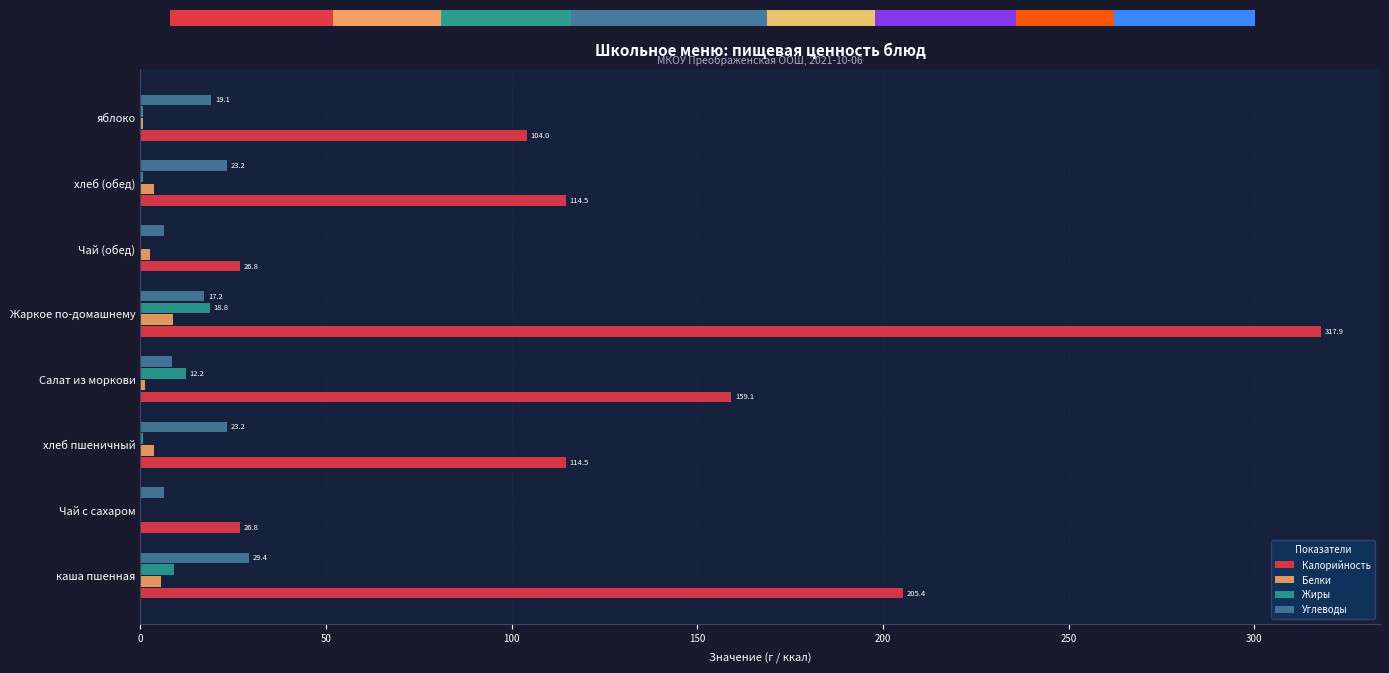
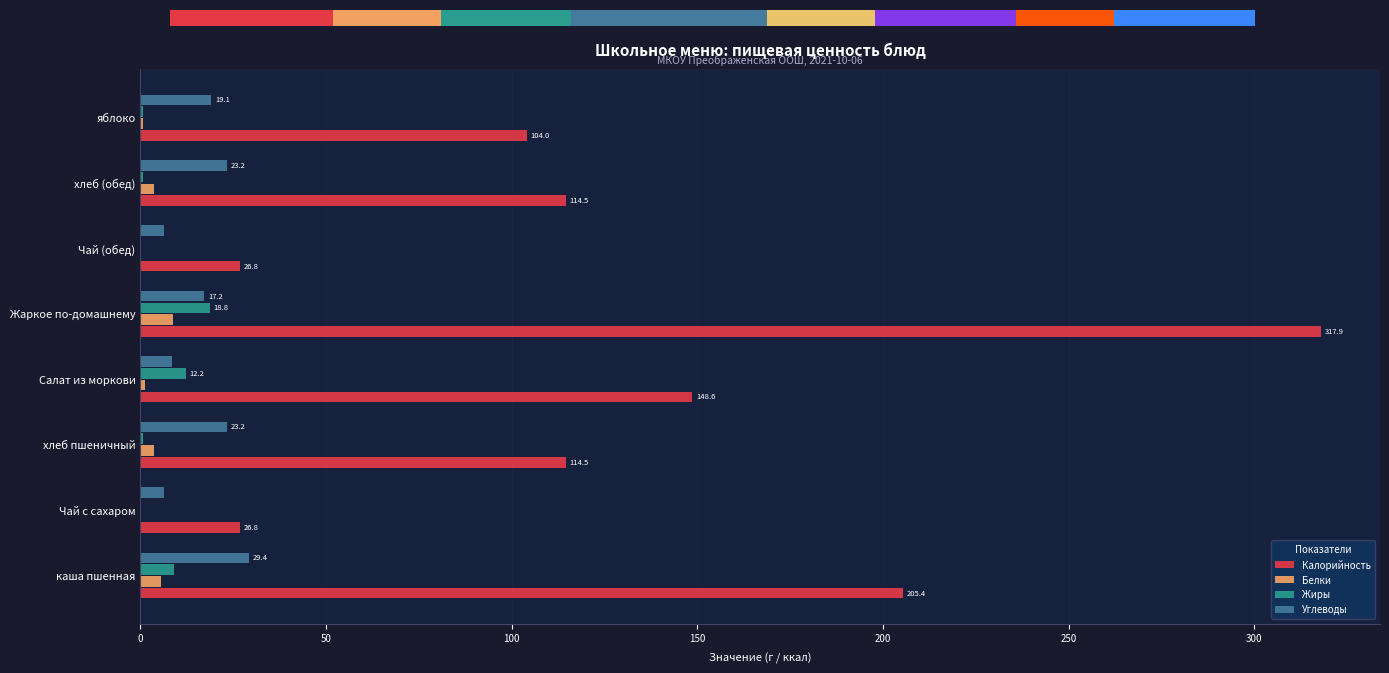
Школьное меню: пищевая ценность блюд, Белки, Чай (обед): 2 -> 0
Школьное меню: пищевая ценность блюд, Калорийность, Салат из моркови: 159.1 -> 148.6
